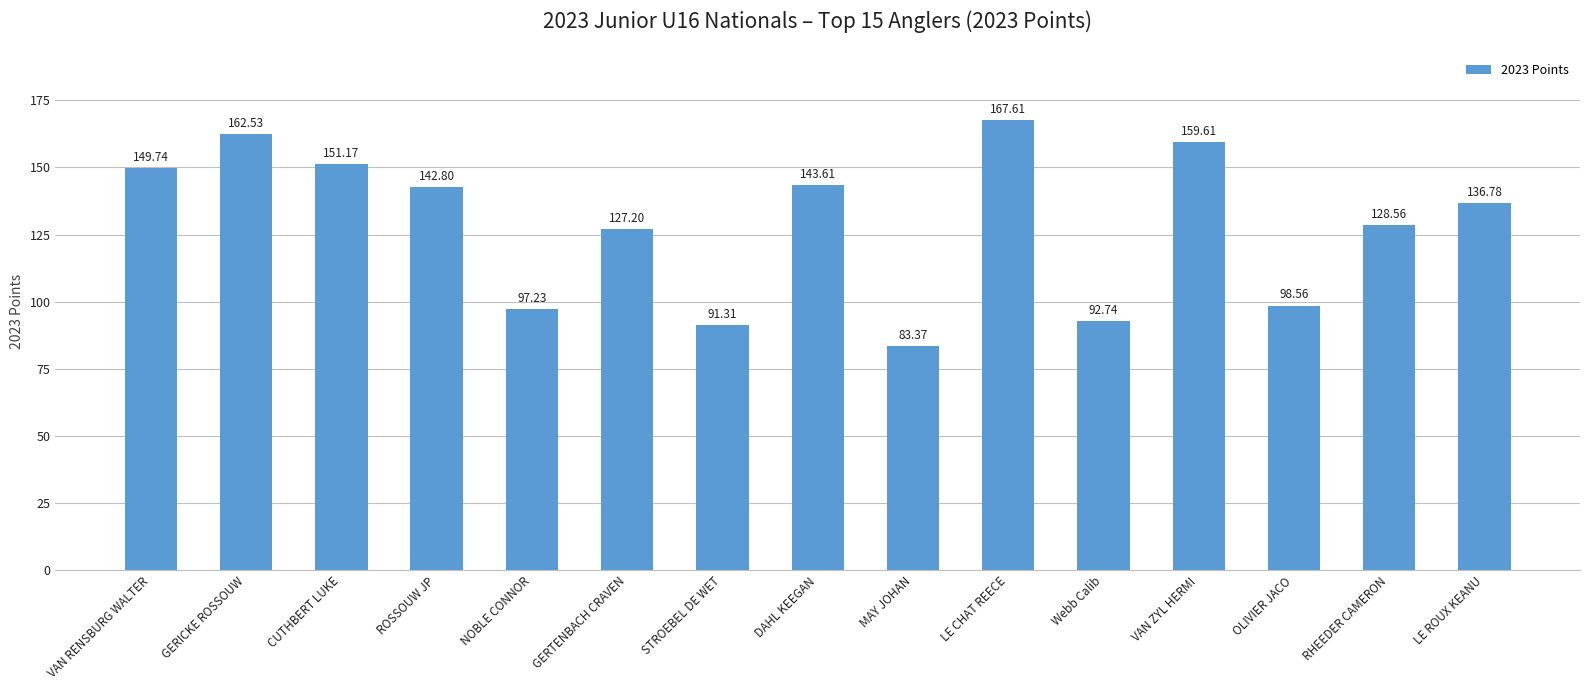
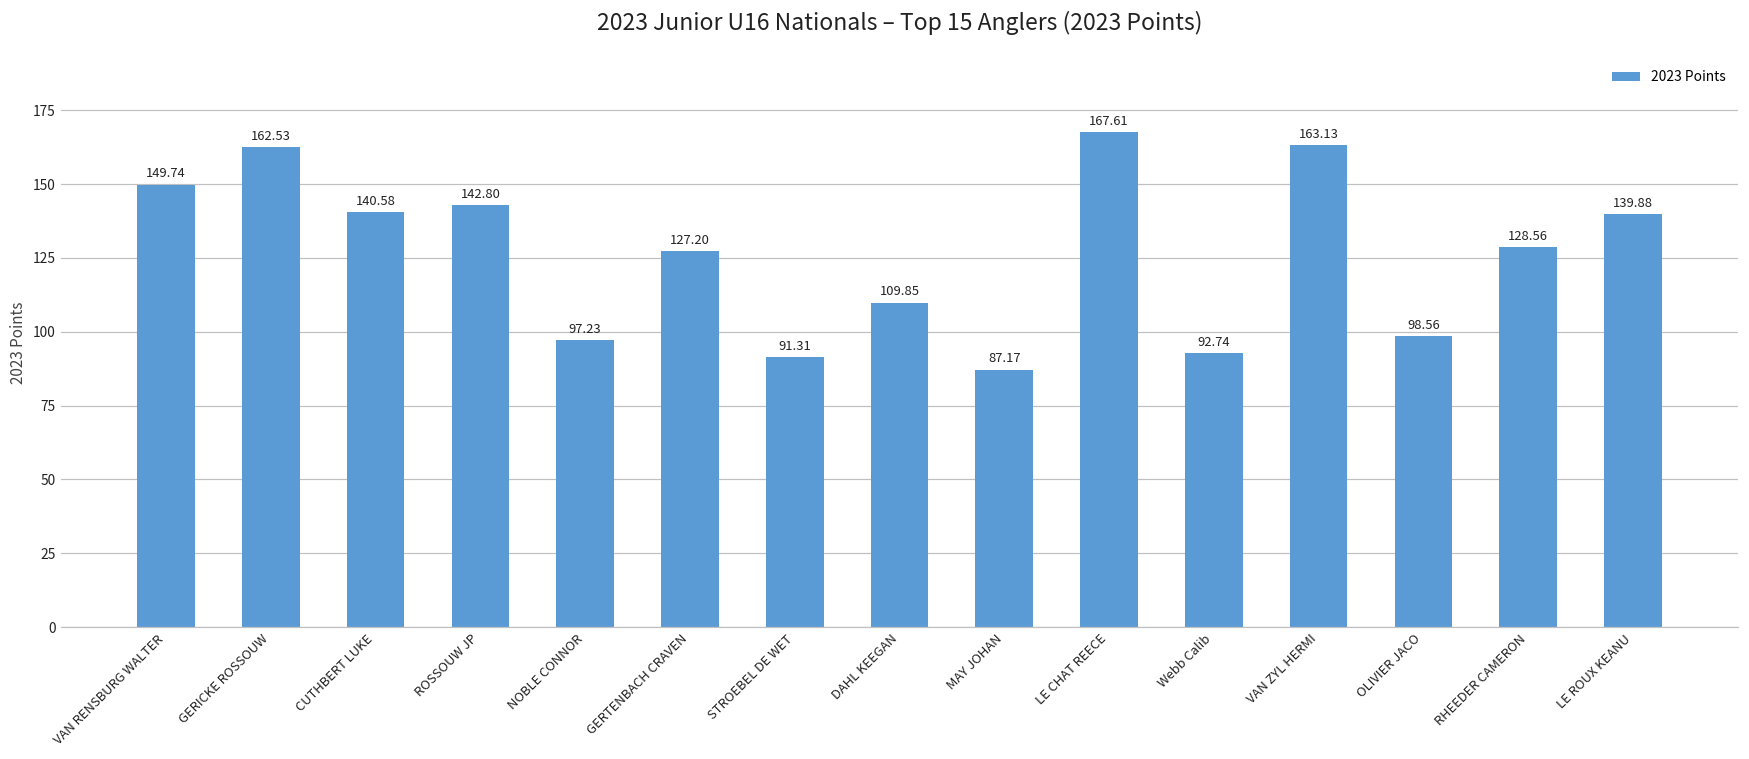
CUTHBERT LUKE: 151.17 -> 140.58
DAHL KEEGAN: 143.61 -> 109.85
MAY JOHAN: 83.37 -> 87.17
VAN ZYL HERMI: 159.61 -> 163.13
LE ROUX KEANU: 136.78 -> 139.88
